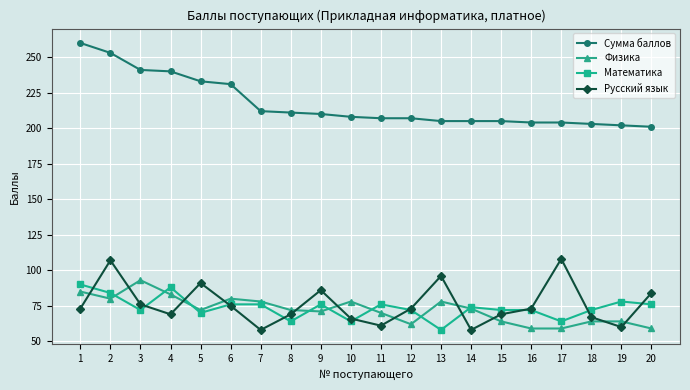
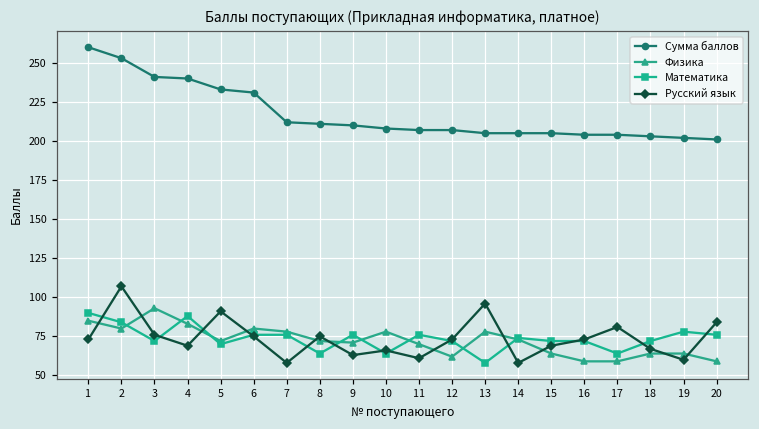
Русский язык, 8: 69 -> 75
Русский язык, 9: 86 -> 63
Русский язык, 17: 108 -> 81
